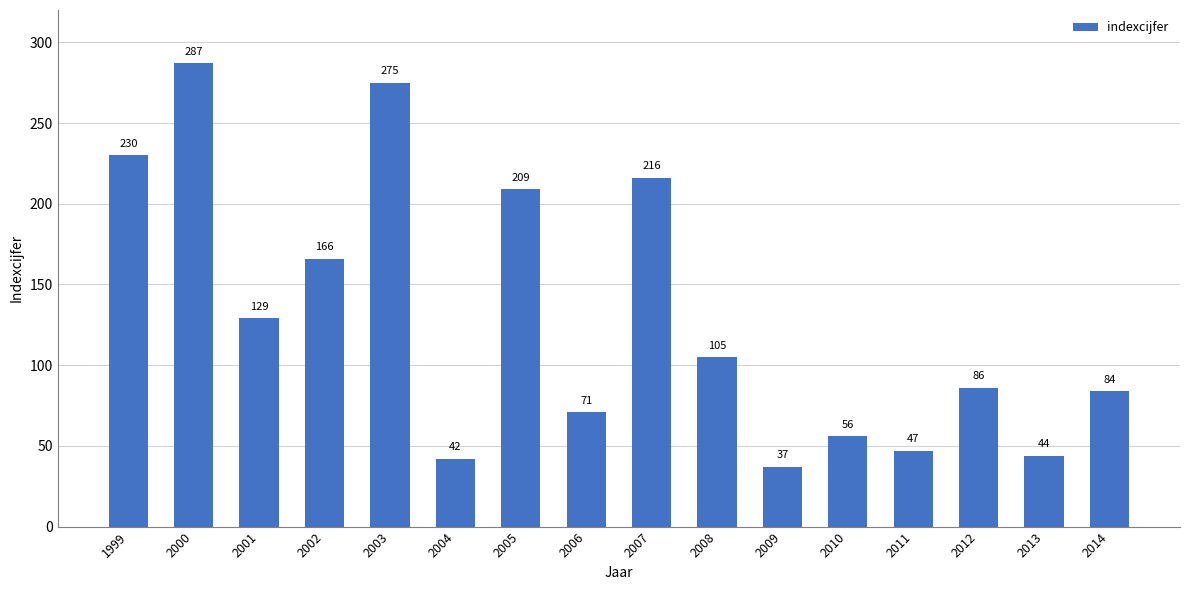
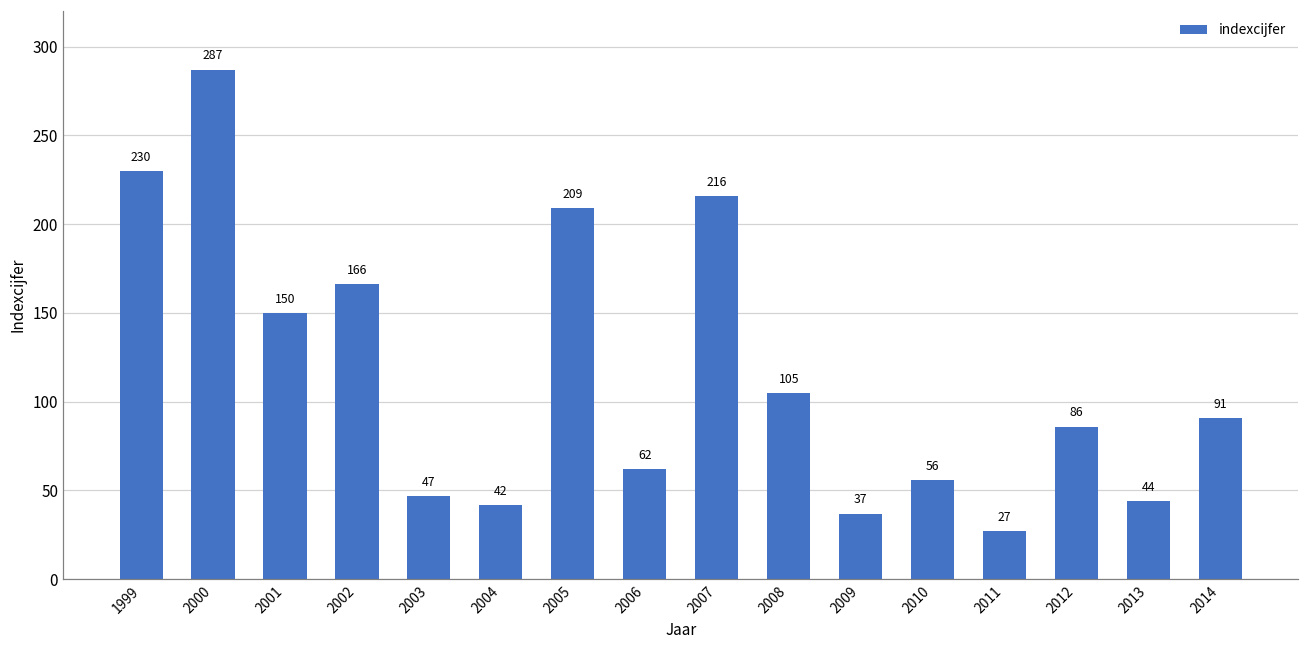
2001: 129 -> 150
2003: 275 -> 47
2006: 71 -> 62
2011: 47 -> 27
2014: 84 -> 91
